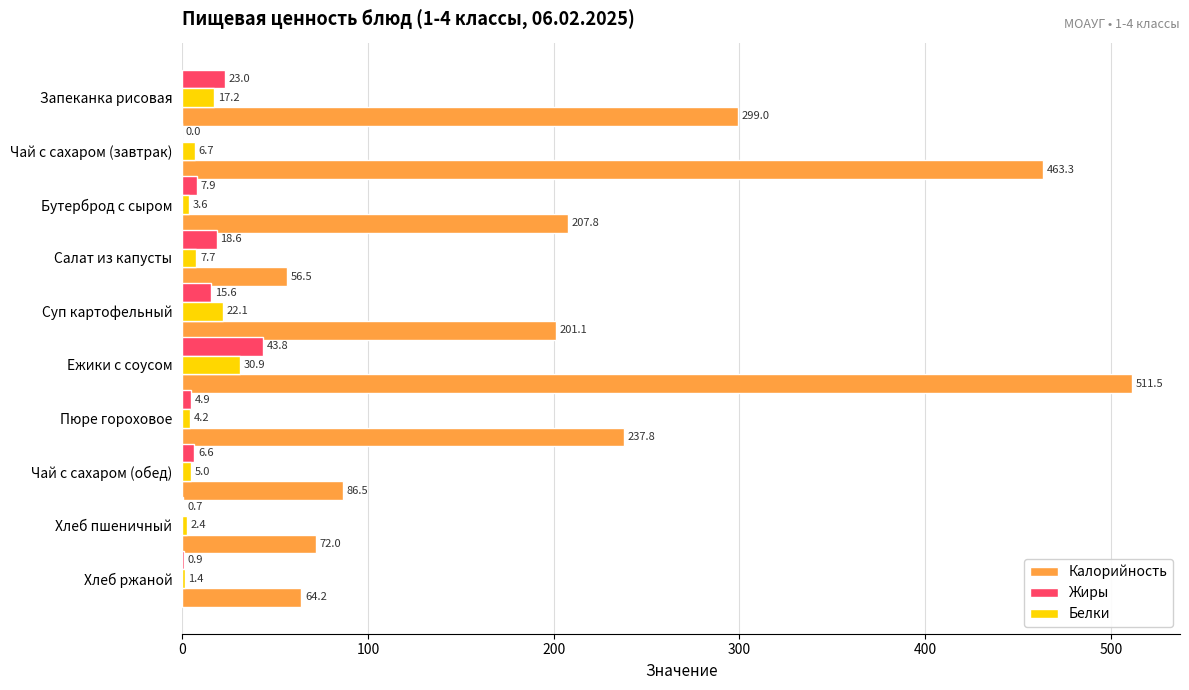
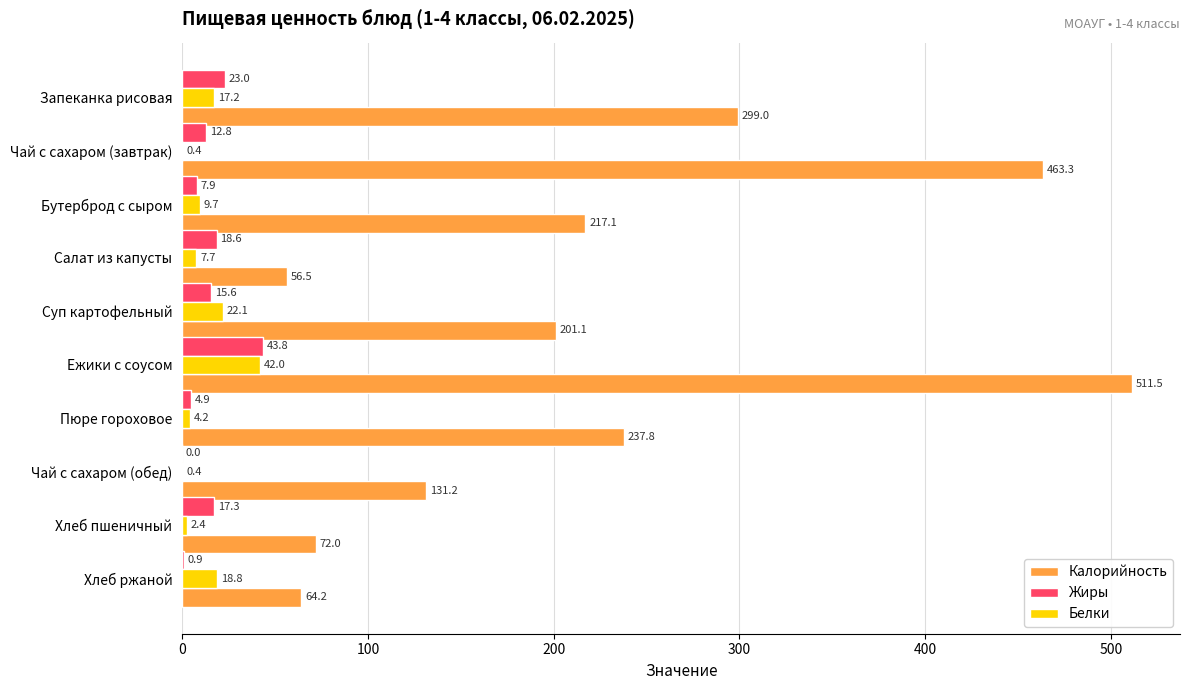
Жиры, Чай с сахаром (завтрак): 0.0 -> 12.8
Белки, Чай с сахаром (завтрак): 6.7 -> 0.4
Белки, Бутерброд с сыром: 3.6 -> 9.7
Калорийность, Бутерброд с сыром: 207.8 -> 217.1
Белки, Ежики с соусом: 30.9 -> 42.0
Жиры, Чай с сахаром (обед): 6.6 -> 0.0
Белки, Чай с сахаром (обед): 5.0 -> 0.4
Калорийность, Чай с сахаром (обед): 86.5 -> 131.2
Жиры, Хлеб пшеничный: 0.7 -> 17.3
Белки, Хлеб ржаной: 1.4 -> 18.8
